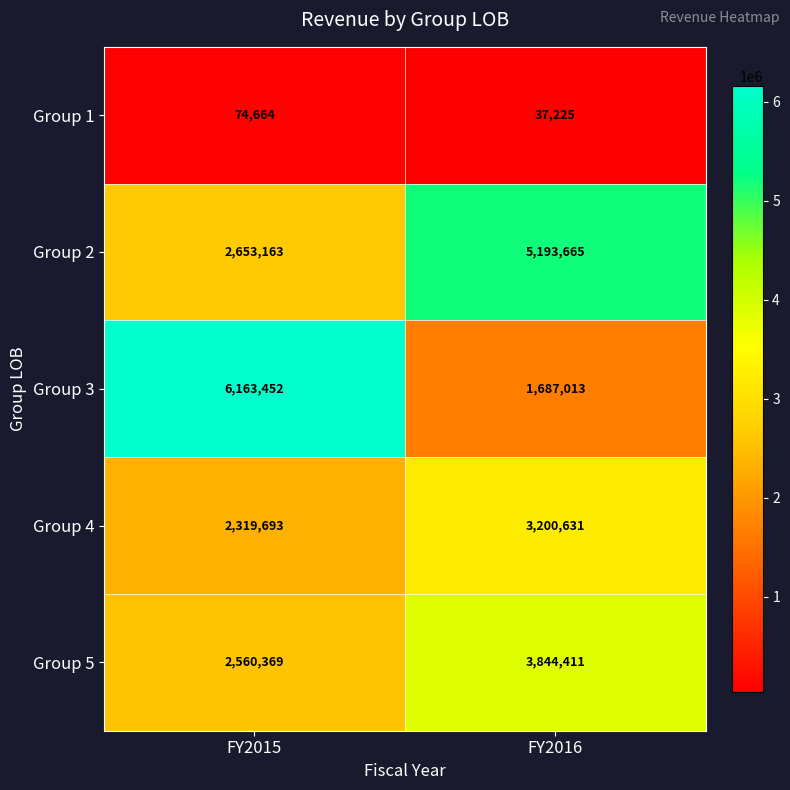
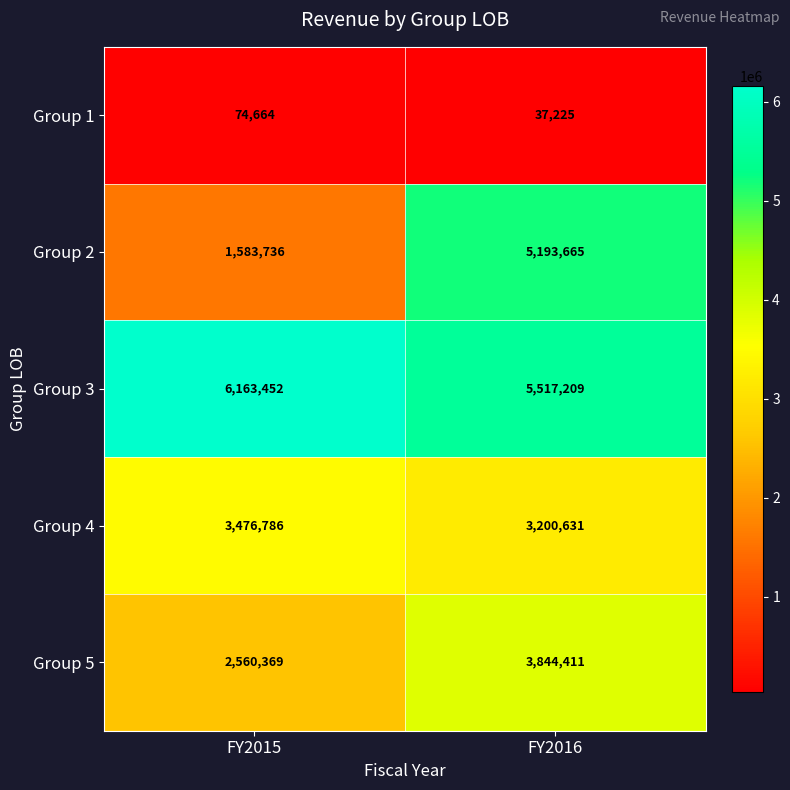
Group 2, FY2015: 2,653,163 -> 1,583,736
Group 3, FY2016: 1,687,013 -> 5,517,209
Group 4, FY2015: 2,319,693 -> 3,476,786
